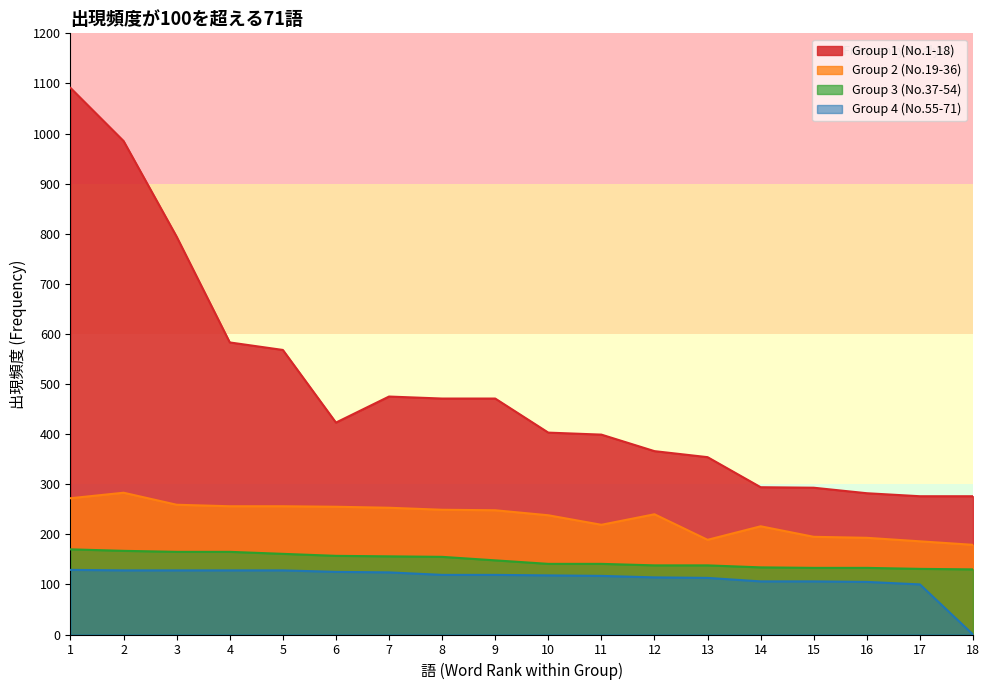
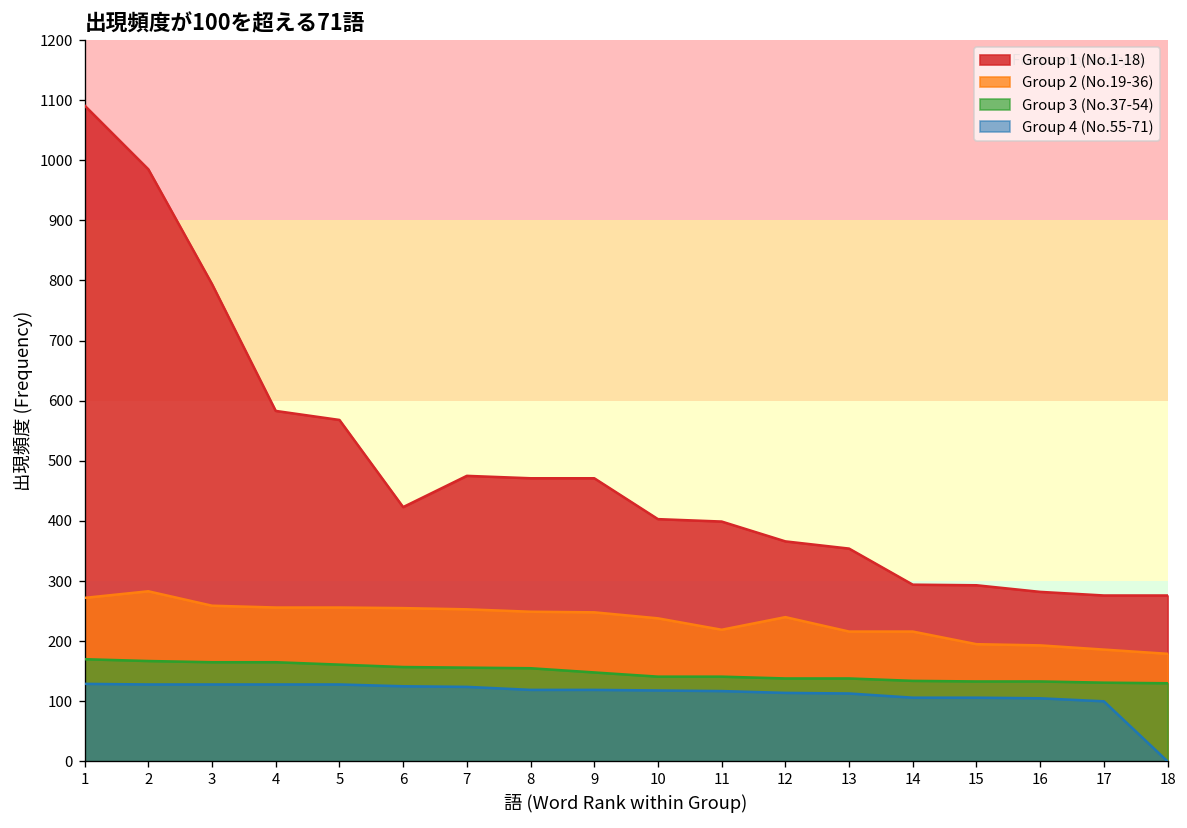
Group 2 (No.19-36), 13: 190 -> 220
